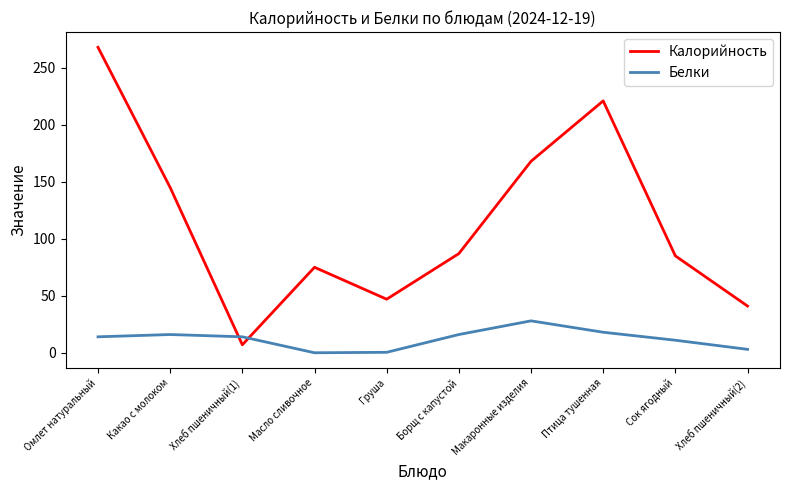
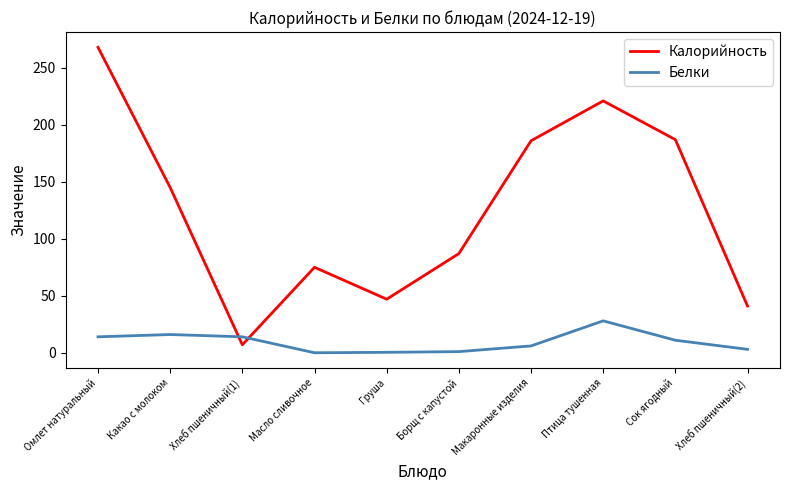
Белки, Борщ с капустой: 16 -> 1
Калорийность, Макаронные изделия: 168 -> 186
Белки, Макаронные изделия: 28 -> 6
Белки, Птица тушенная: 18 -> 28
Калорийность, Сок ягодный: 85 -> 187
